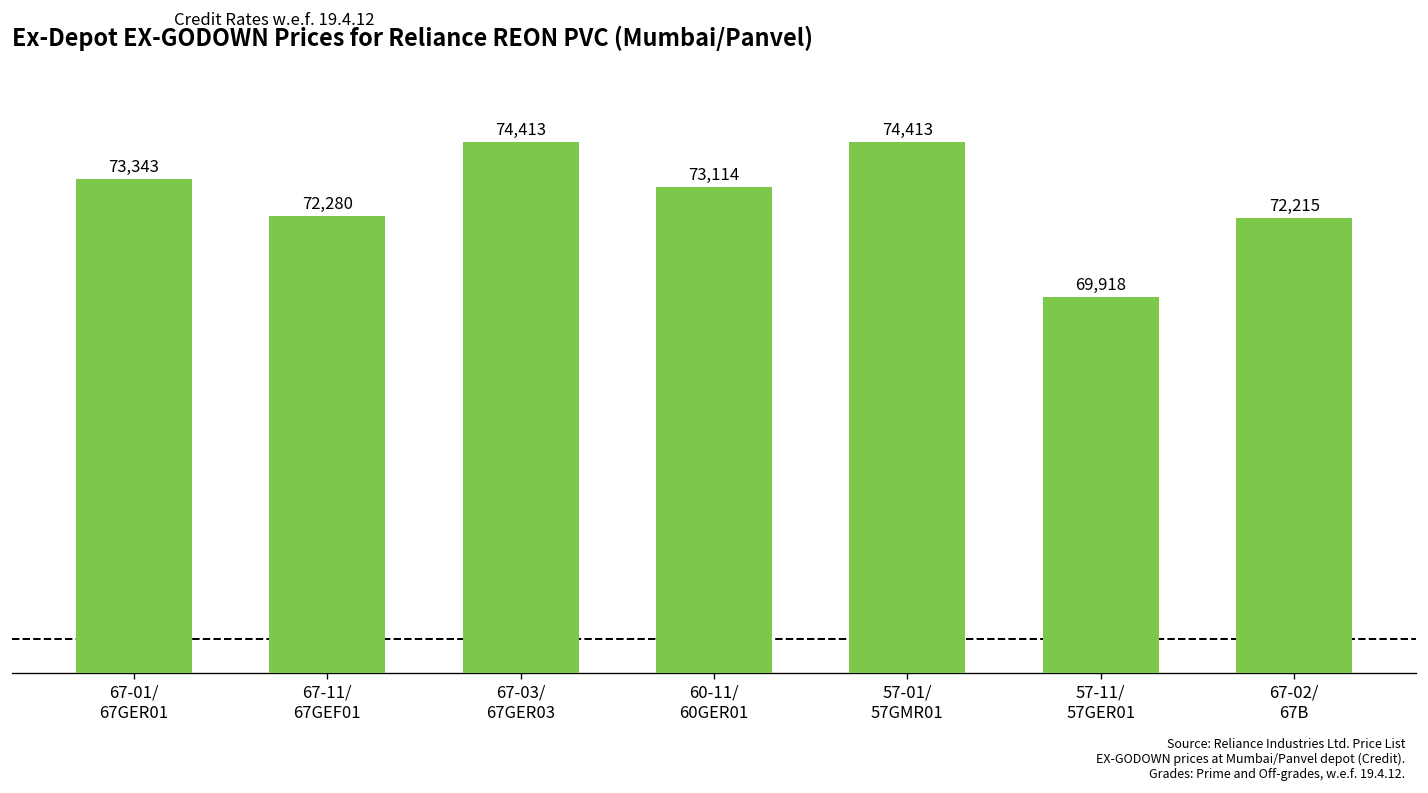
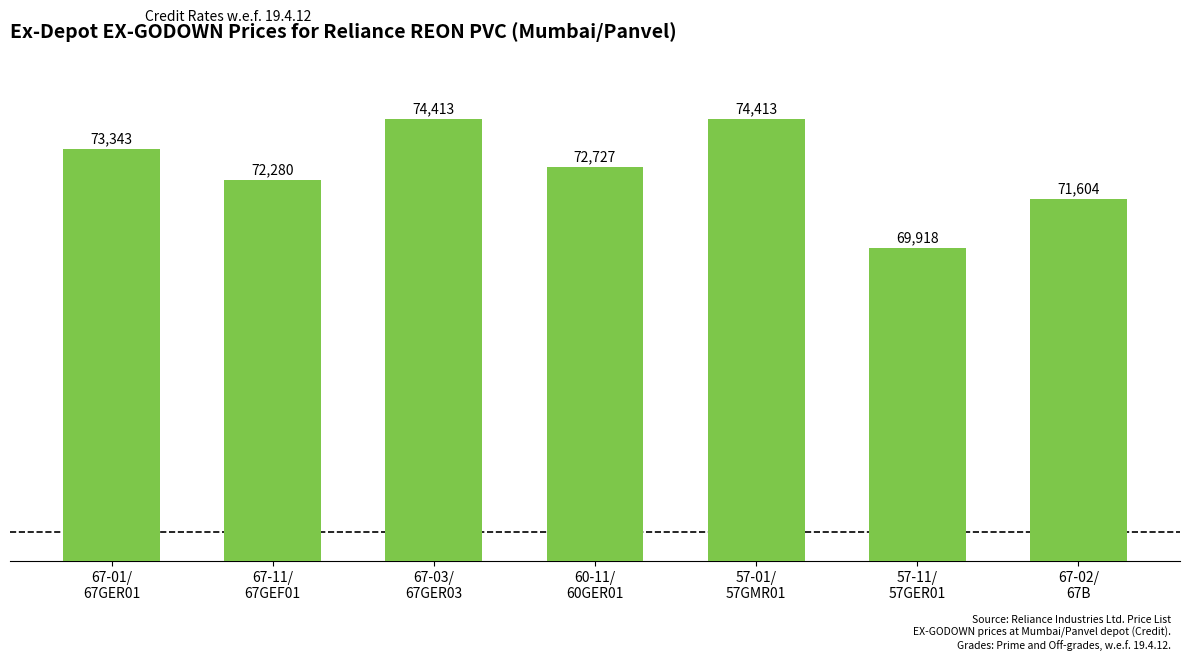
60-11/ 60GER01: 73,114 -> 72,727
67-02/ 67B: 72,215 -> 71,604
